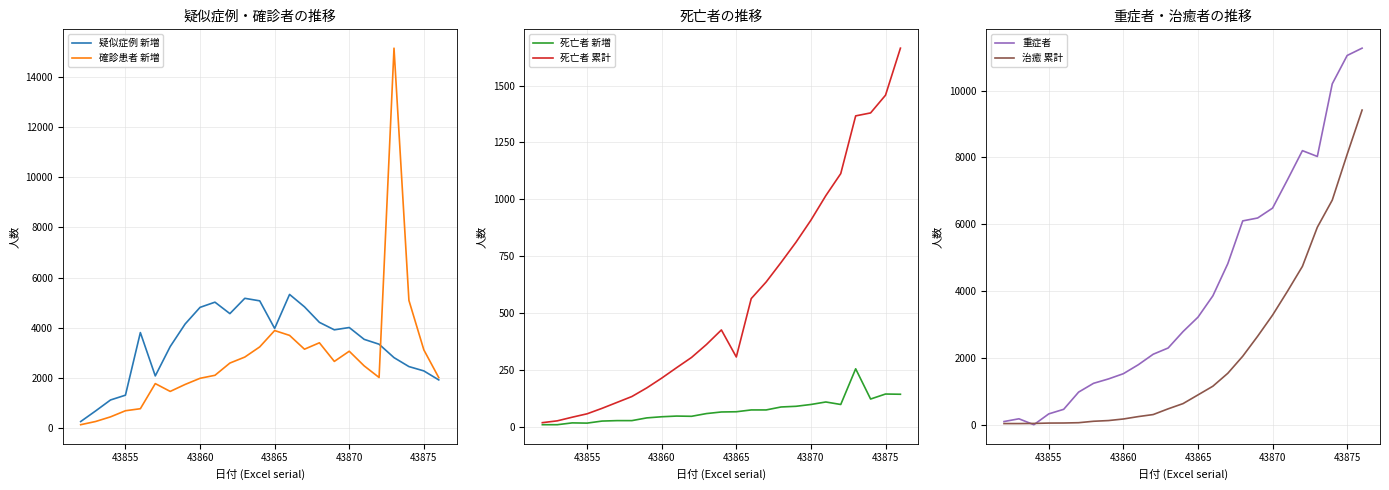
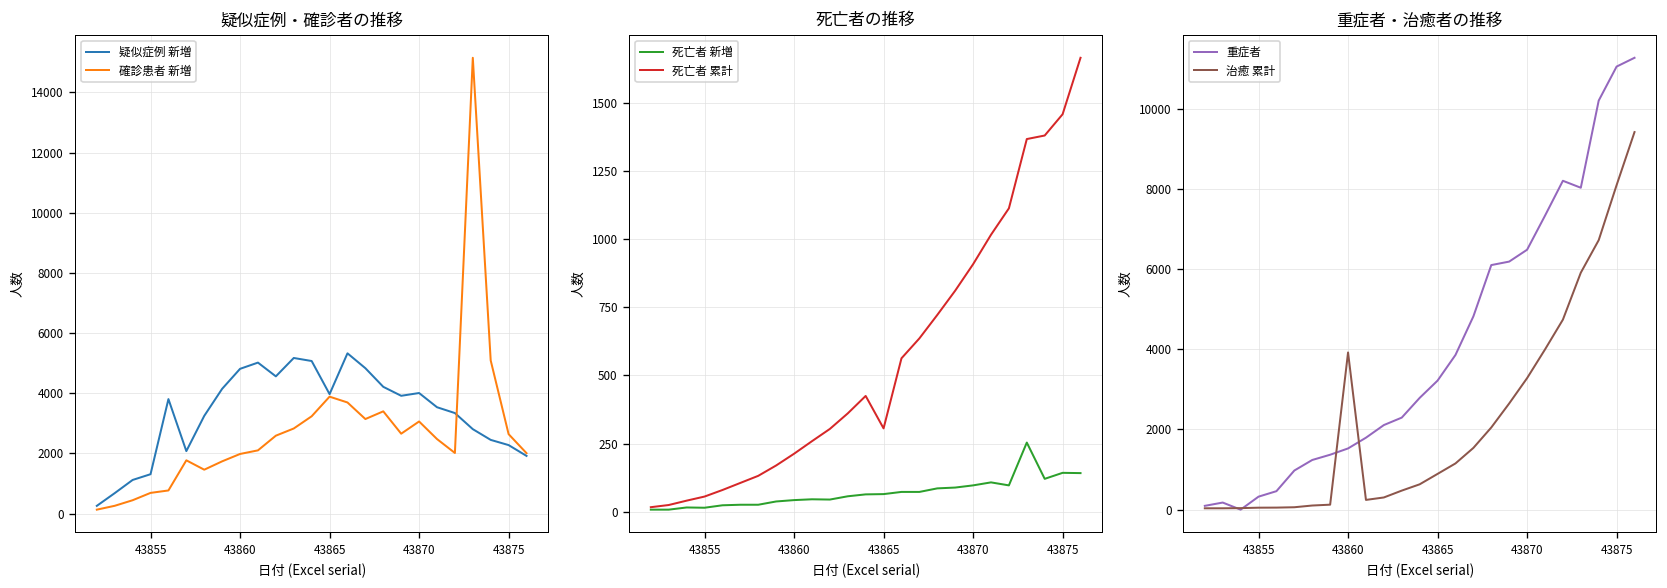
疑似症例・確診者の推移, 確診患者 新増, 43875: 3100 -> 2600
重症者・治癒者の推移, 治癒 累計, 43860: 200 -> 3900
